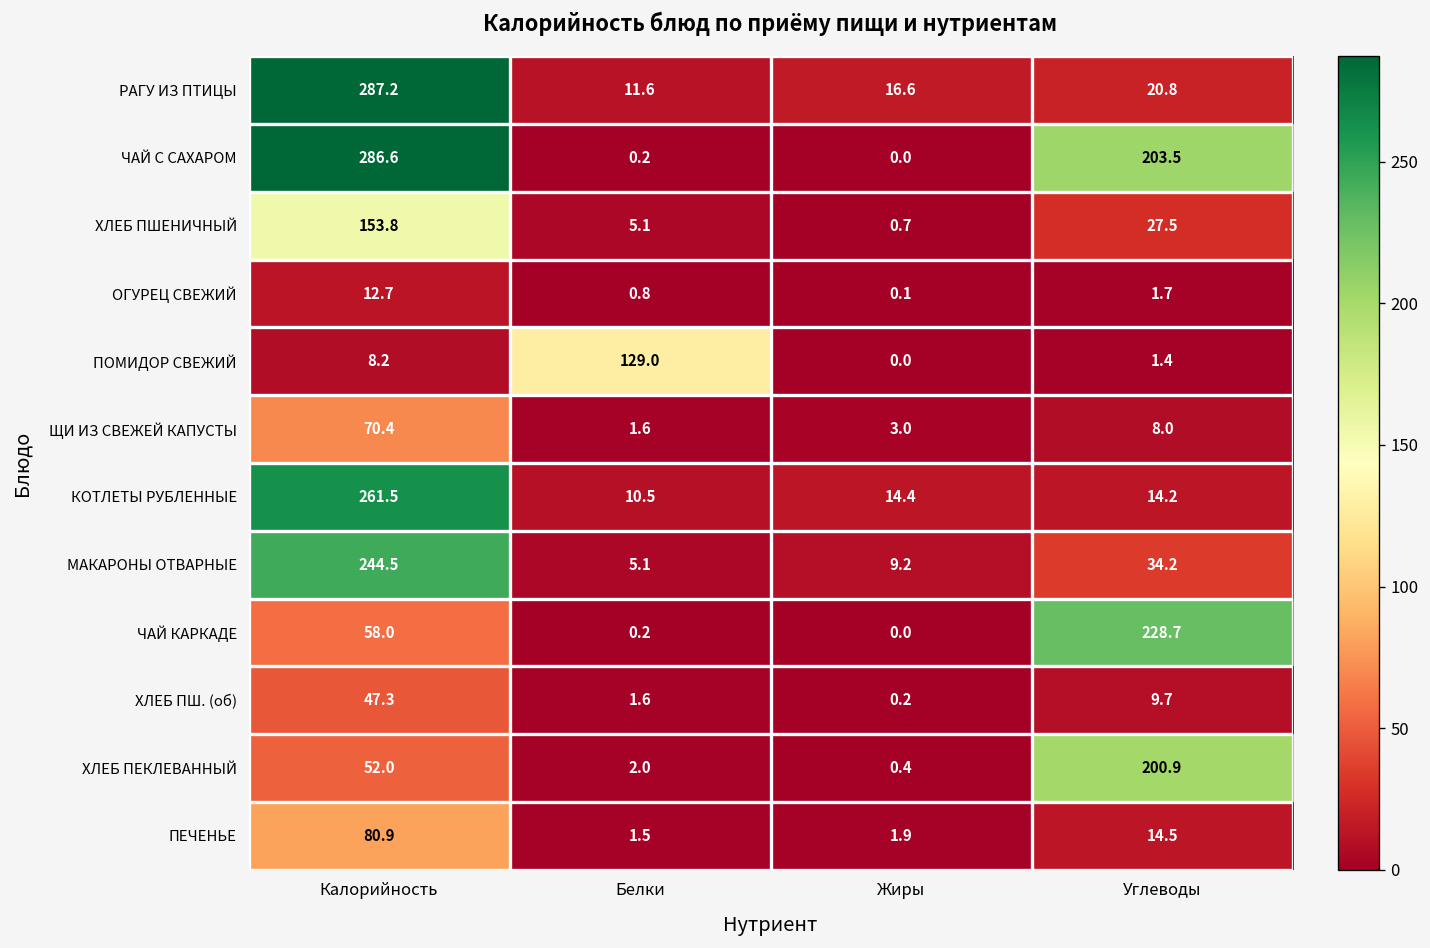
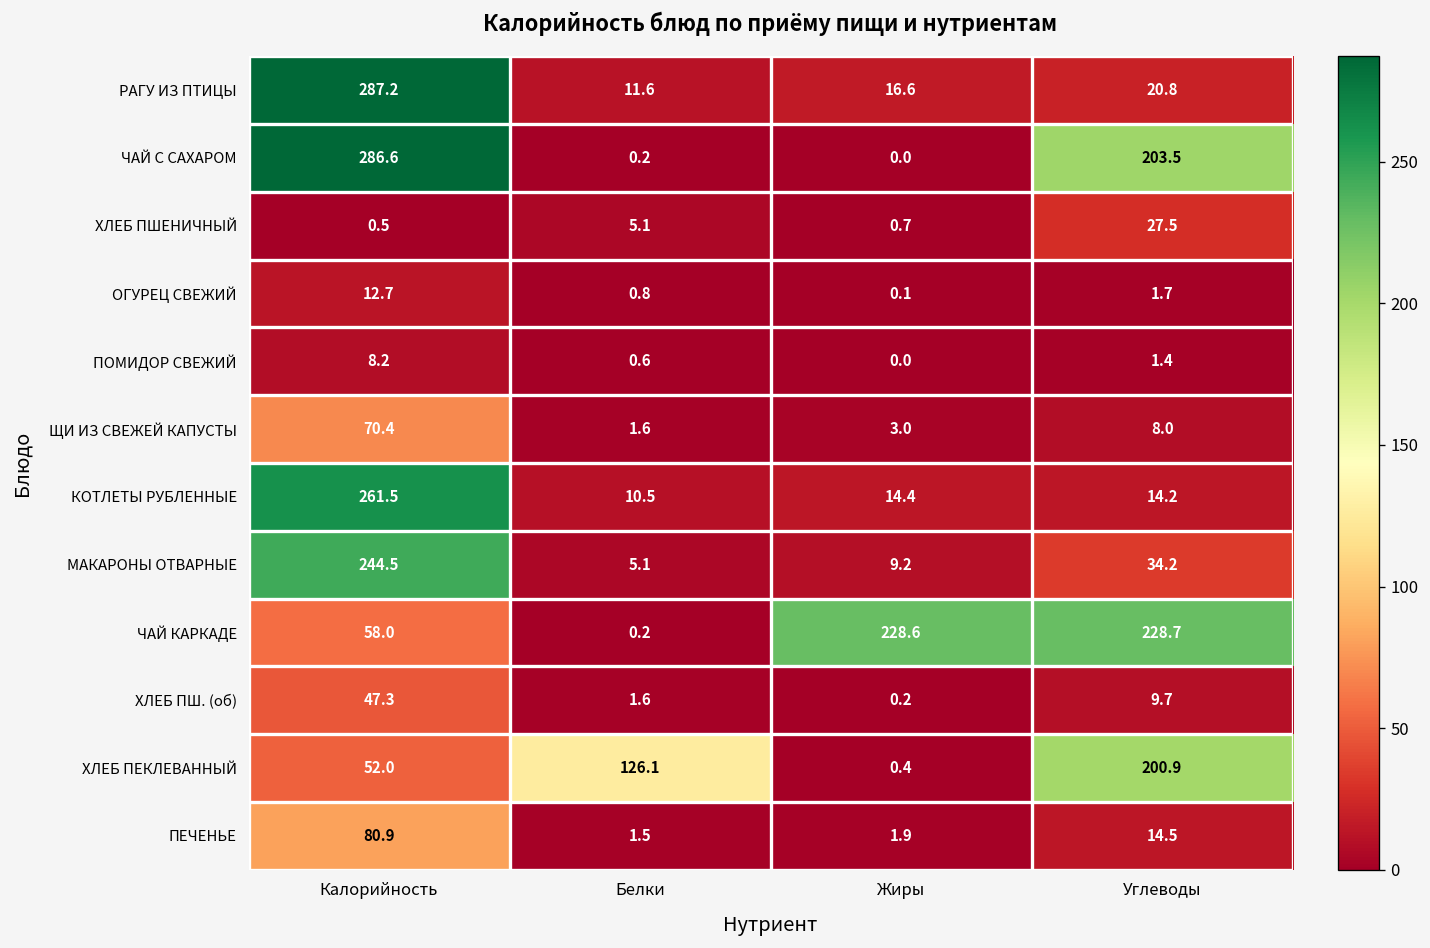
ХЛЕБ ПШЕНИЧНЫЙ, Калорийность: 153.8 -> 0.5
ПОМИДОР СВЕЖИЙ, Белки: 129.0 -> 0.6
ЧАЙ КАРКАДЕ, Жиры: 0.0 -> 228.6
ХЛЕБ ПЕКЛЕВАННЫЙ, Белки: 2.0 -> 126.1
